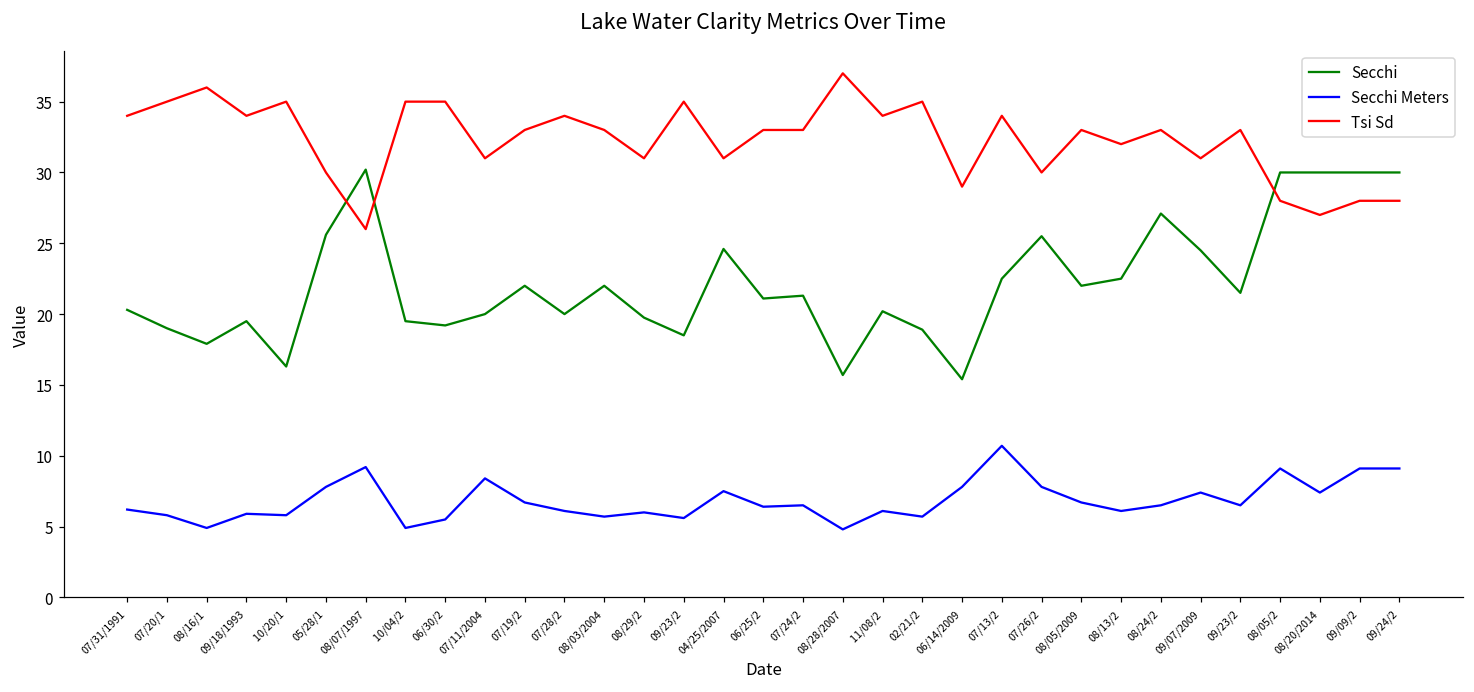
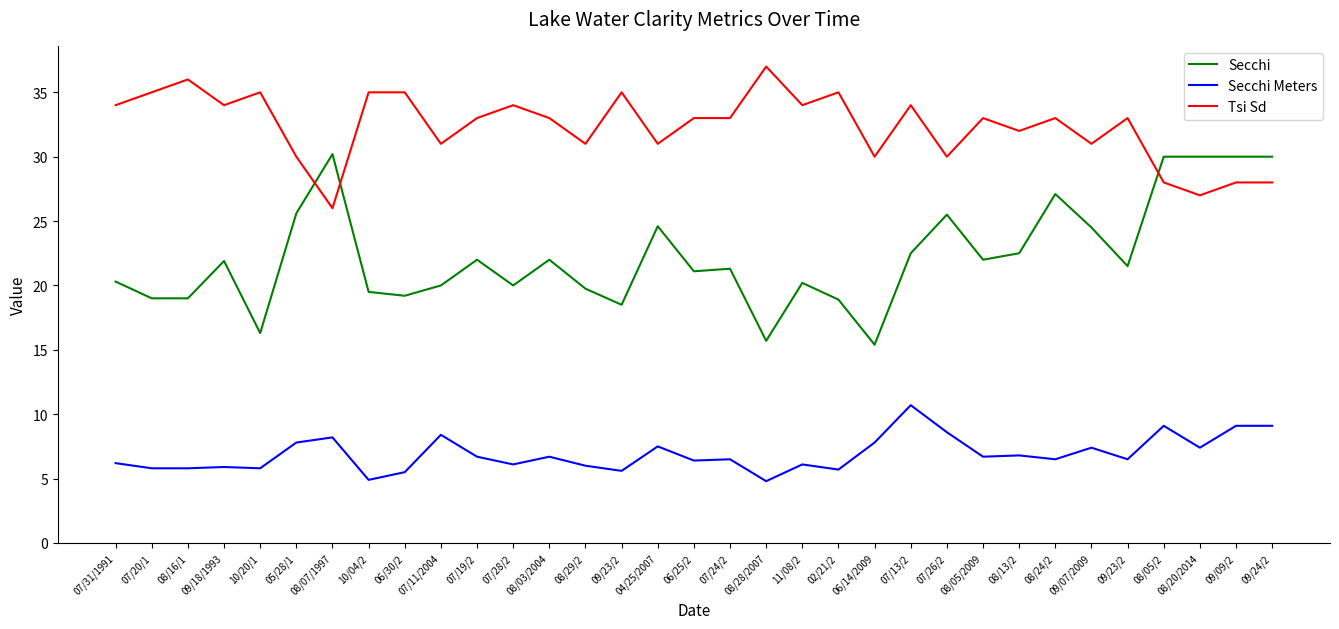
Secchi, 08/16/1: 17.9 -> 19.0
Secchi Meters, 08/16/1: 4.9 -> 5.8
Secchi, 09/18/1993: 19.5 -> 21.9
Secchi Meters, 08/07/1997: 9.2 -> 8.2
Secchi Meters, 08/03/2004: 5.7 -> 6.7
Tsi Sd, 06/14/2009: 29 -> 30
Secchi Meters, 07/26/2: 7.8 -> 8.6
Secchi Meters, 08/13/2: 6.1 -> 6.8
